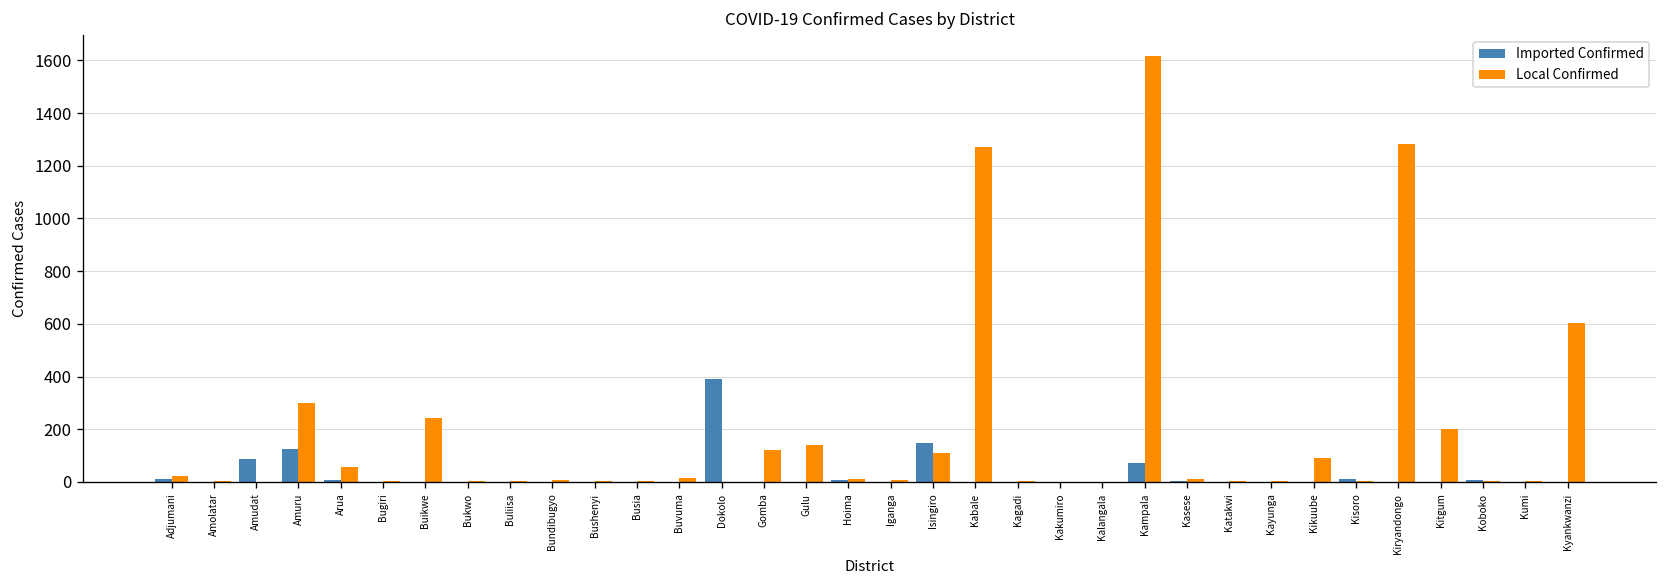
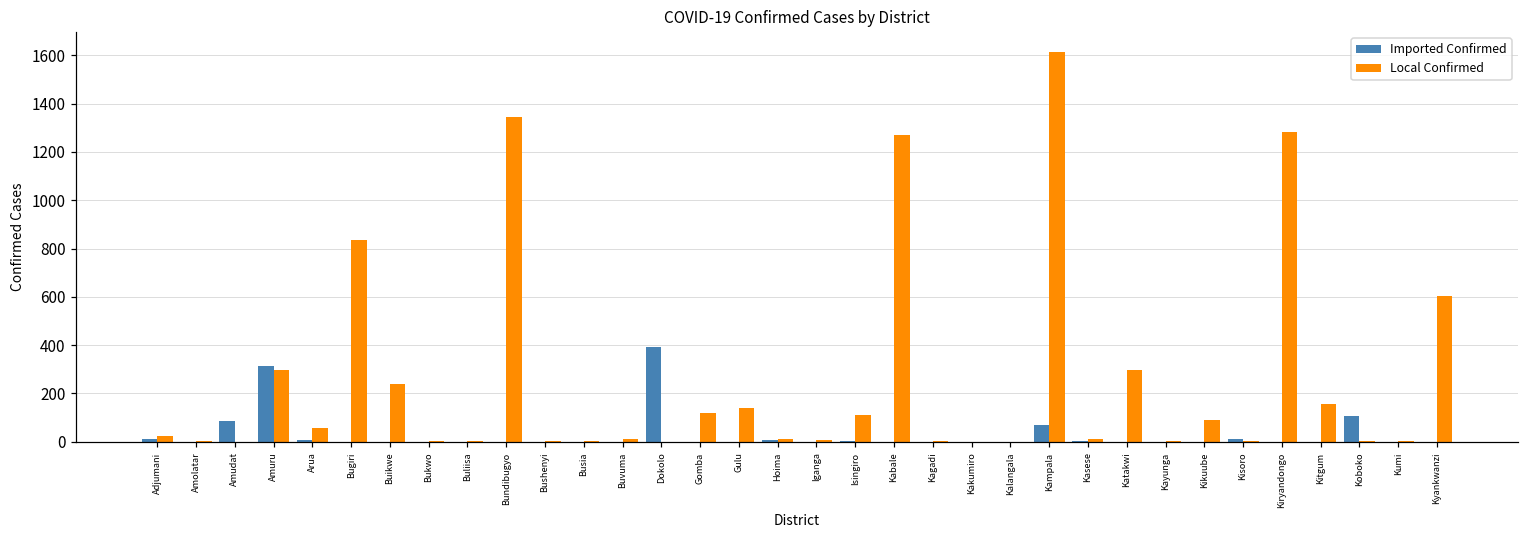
Imported Confirmed, Amuru: 120 -> 310
Local Confirmed, Bugiri: 0 -> 840
Local Confirmed, Bundibugyo: 10 -> 1350
Imported Confirmed, Isingiro: 150 -> 0
Local Confirmed, Katakwi: 0 -> 300
Local Confirmed, Kitgum: 200 -> 160
Imported Confirmed, Koboko: 10 -> 110
